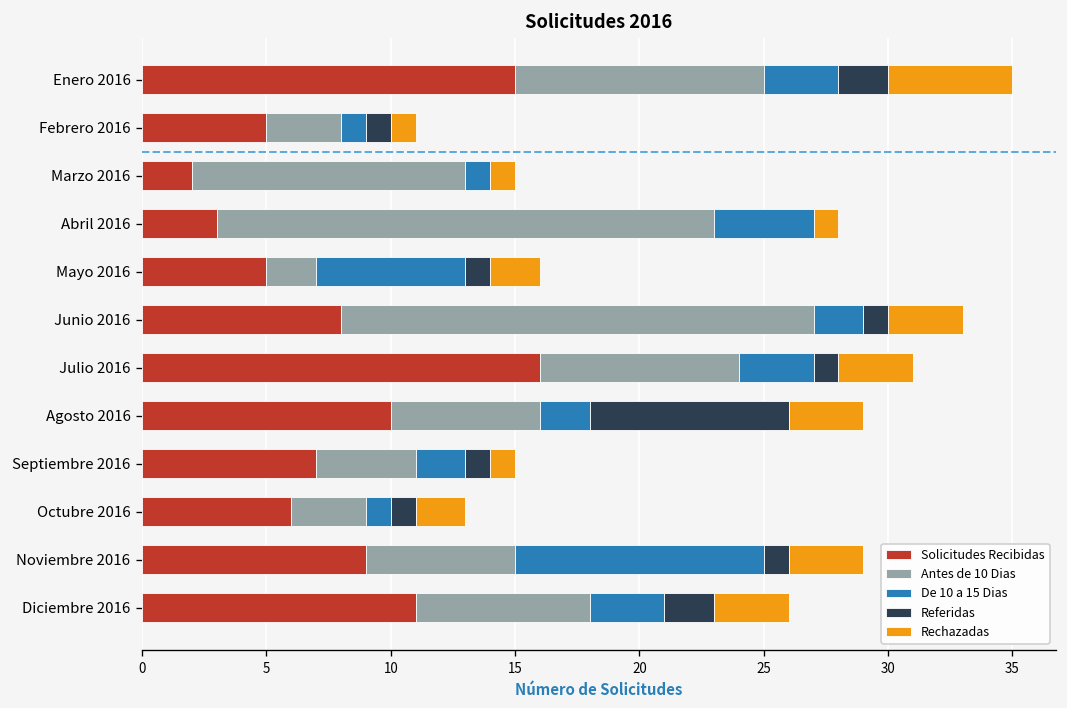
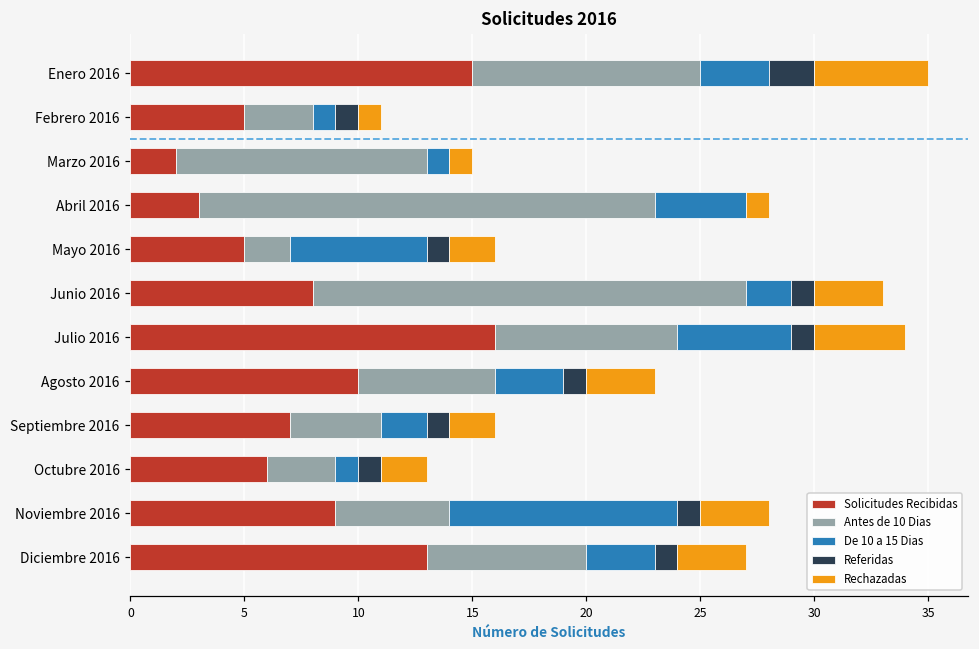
De 10 a 15 Dias, Julio 2016: 3 -> 5
Rechazadas, Julio 2016: 3 -> 4
De 10 a 15 Dias, Agosto 2016: 2 -> 3
Referidas, Agosto 2016: 8 -> 1
Rechazadas, Septiembre 2016: 1 -> 2
Antes de 10 Dias, Noviembre 2016: 6 -> 5
Solicitudes Recibidas, Diciembre 2016: 11 -> 13
Referidas, Diciembre 2016: 2 -> 1
